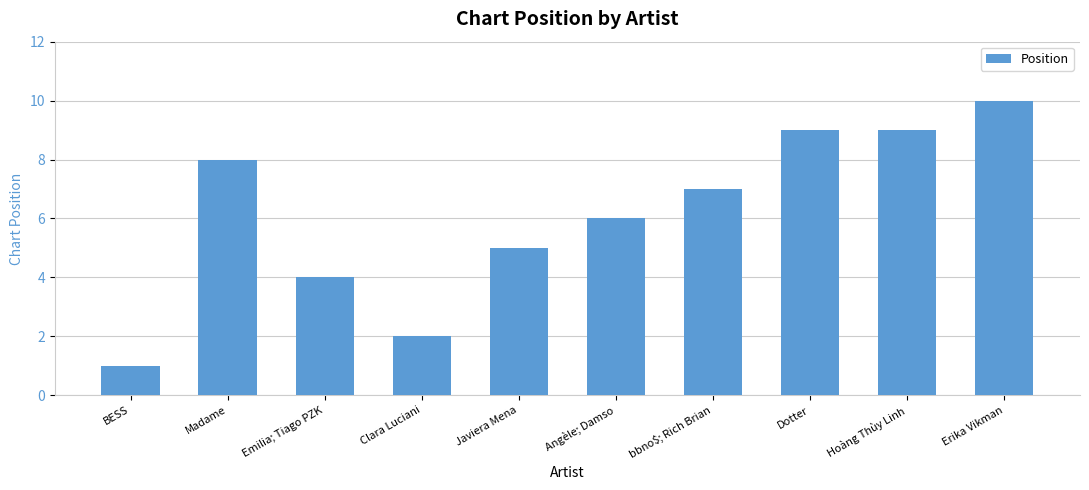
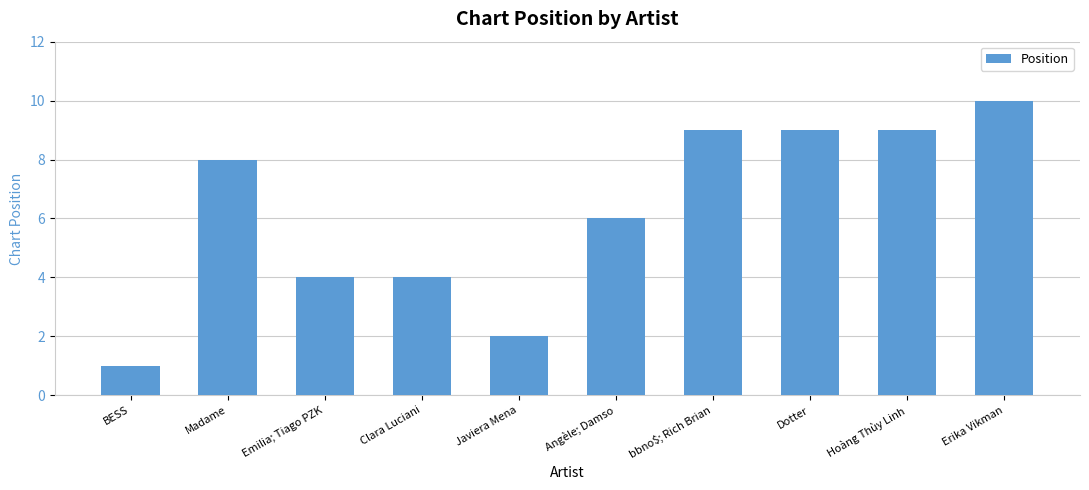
Clara Luciani: 2 -> 4
Javiera Mena: 5 -> 2
bbno$; Rich Brian: 7 -> 9
